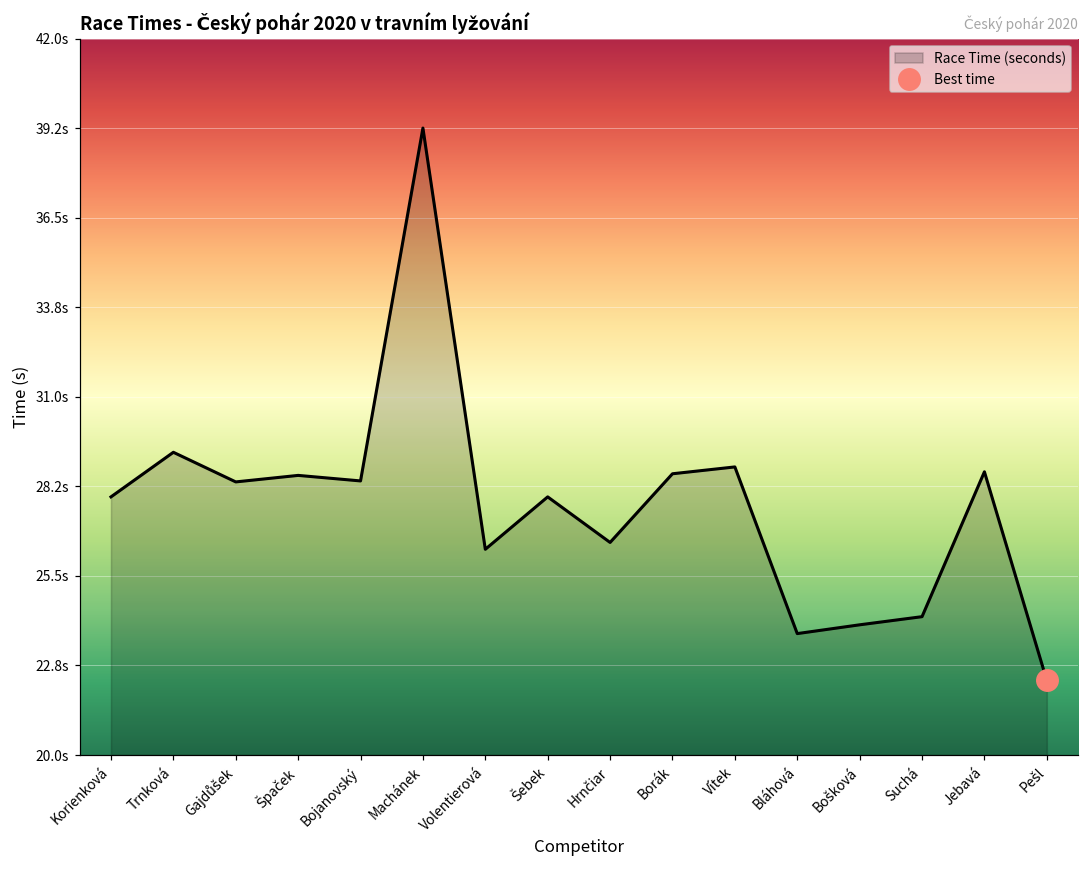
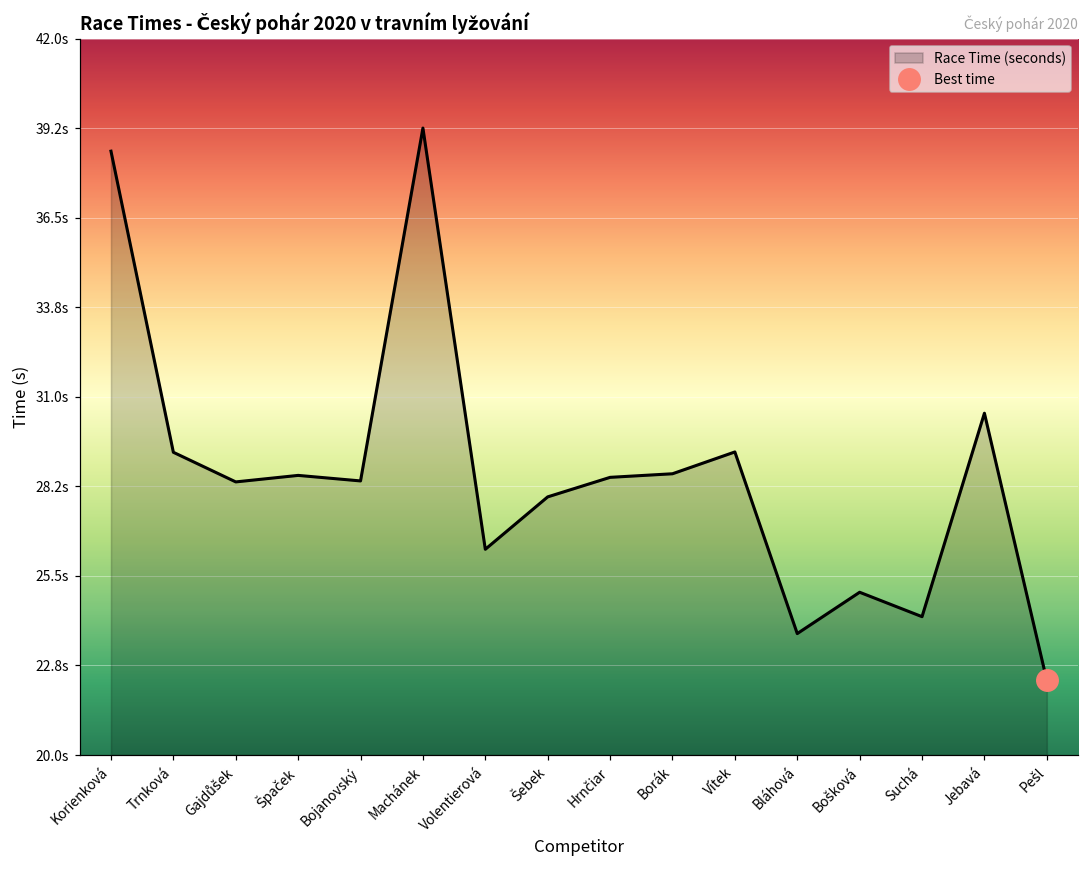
Race Time (seconds), Korienková: 27.9s -> 38.6s
Race Time (seconds), Hrnčiar: 26.5s -> 28.5s
Race Time (seconds), Vítek: 28.9s -> 29.3s
Race Time (seconds), Bošková: 24s -> 25s
Race Time (seconds), Jebavá: 28.7s -> 30.5s
